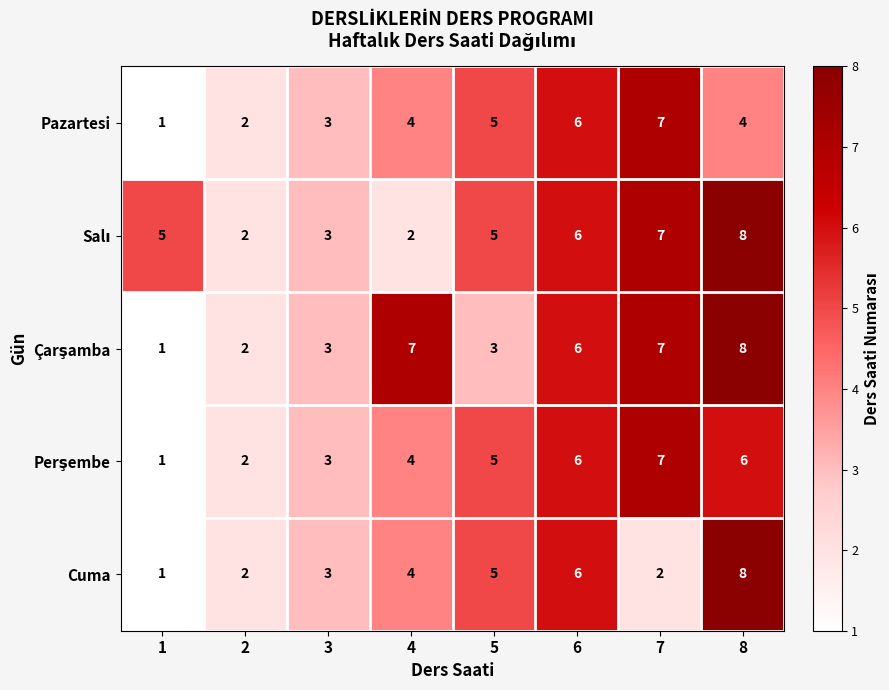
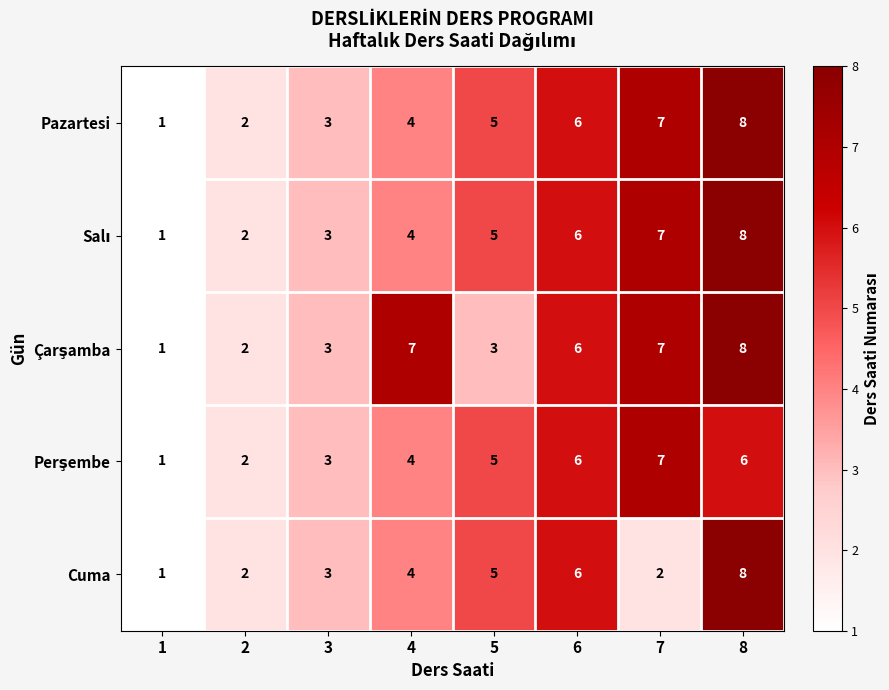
Pazartesi, 8: 4 -> 8
Salı, 1: 5 -> 1
Salı, 4: 2 -> 4
